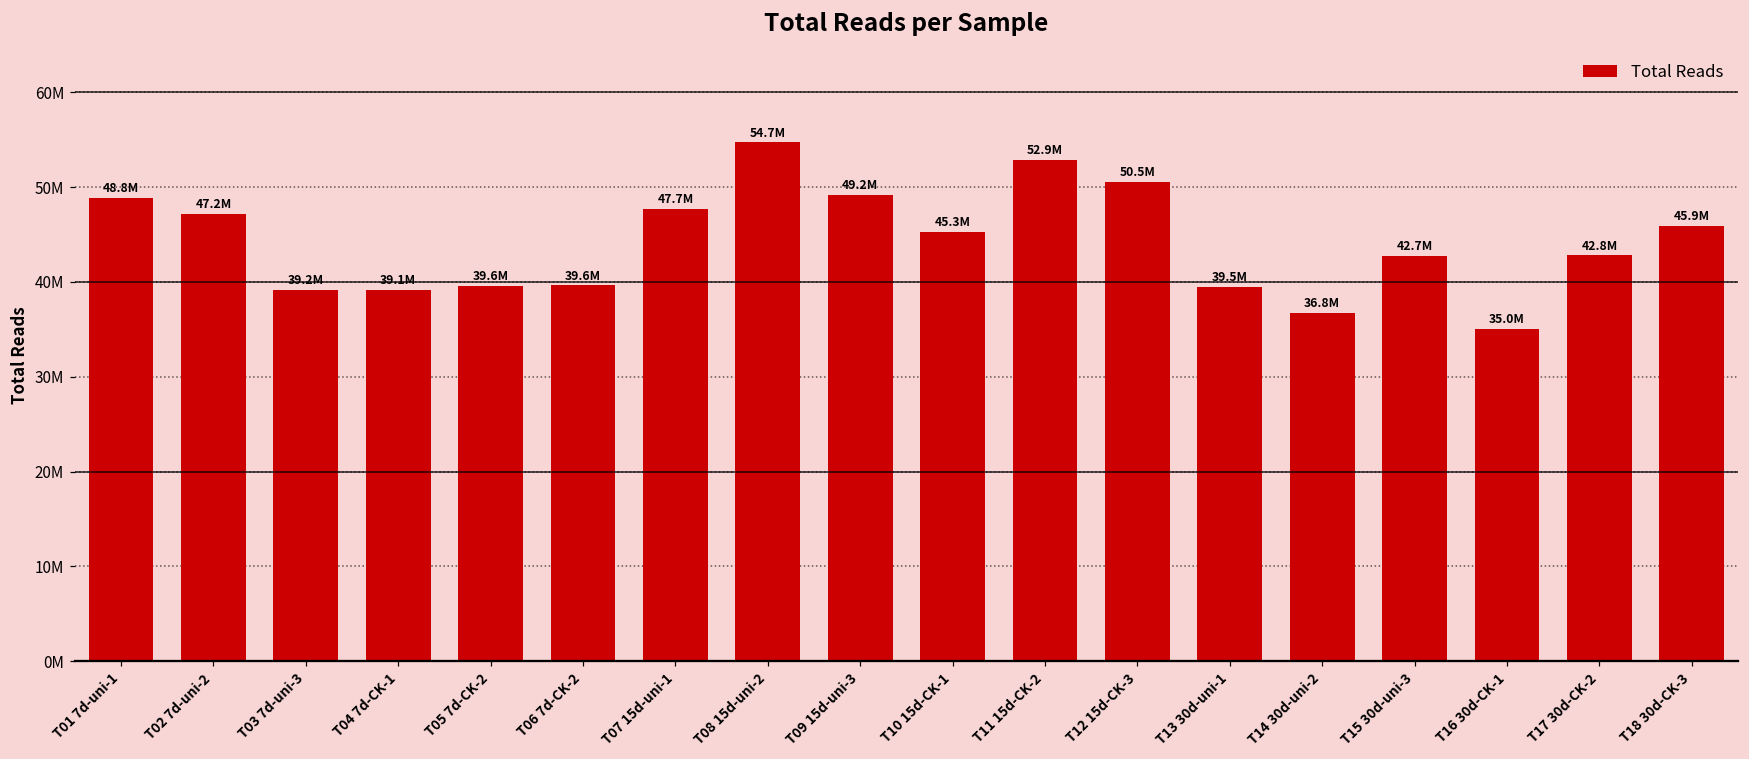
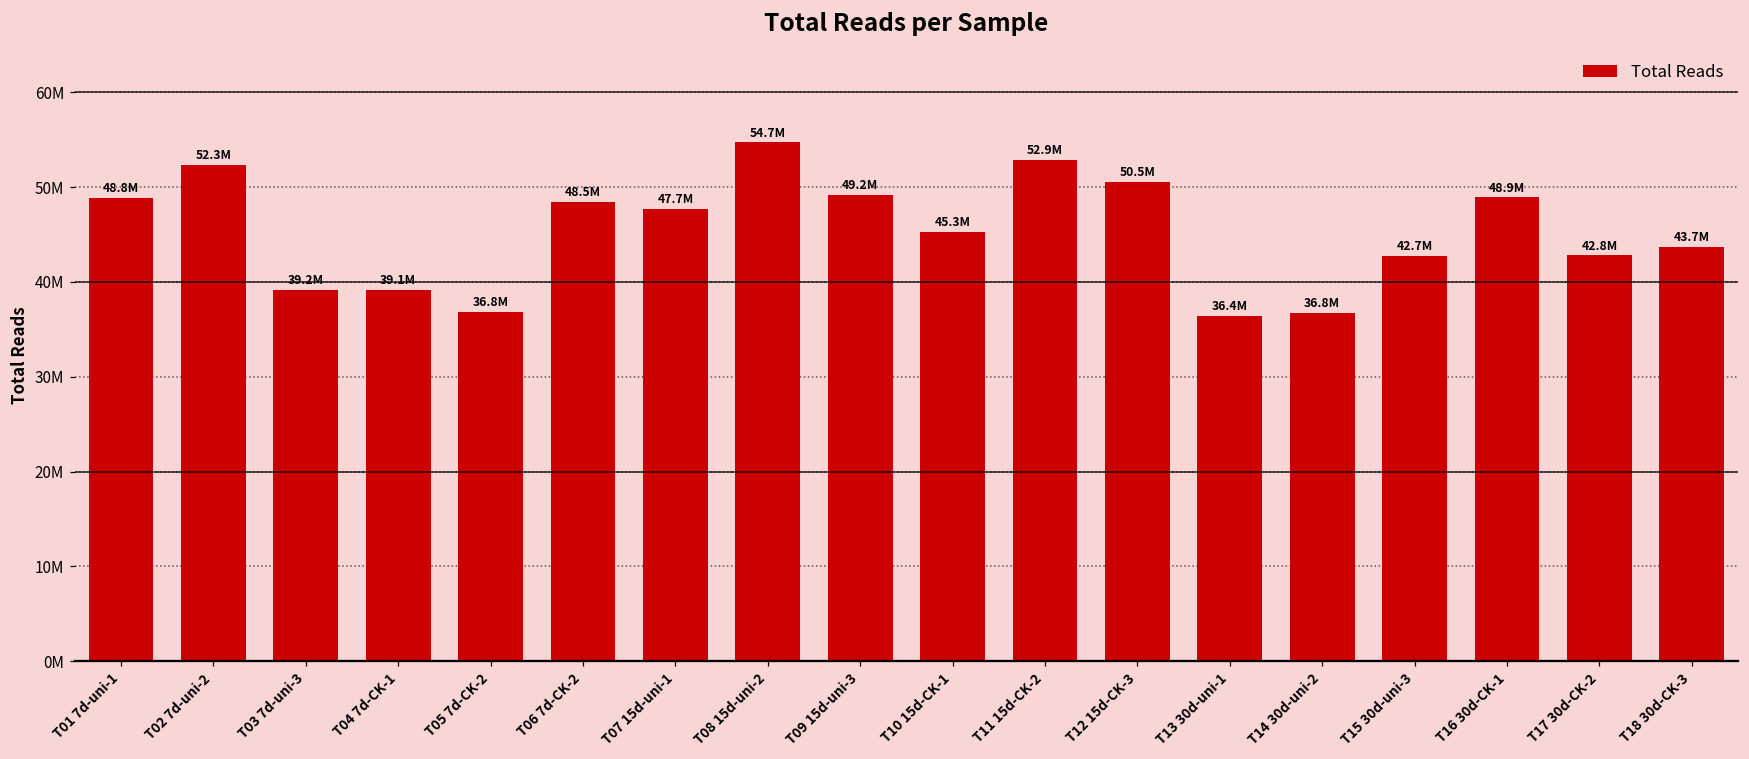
T02 7d-uni-2: 47.2M -> 52.3M
T05 7d-CK-2: 39.6M -> 36.8M
T06 7d-CK-2: 39.6M -> 48.5M
T13 30d-uni-1: 39.5M -> 36.4M
T16 30d-CK-1: 35.0M -> 48.9M
T18 30d-CK-3: 45.9M -> 43.7M
